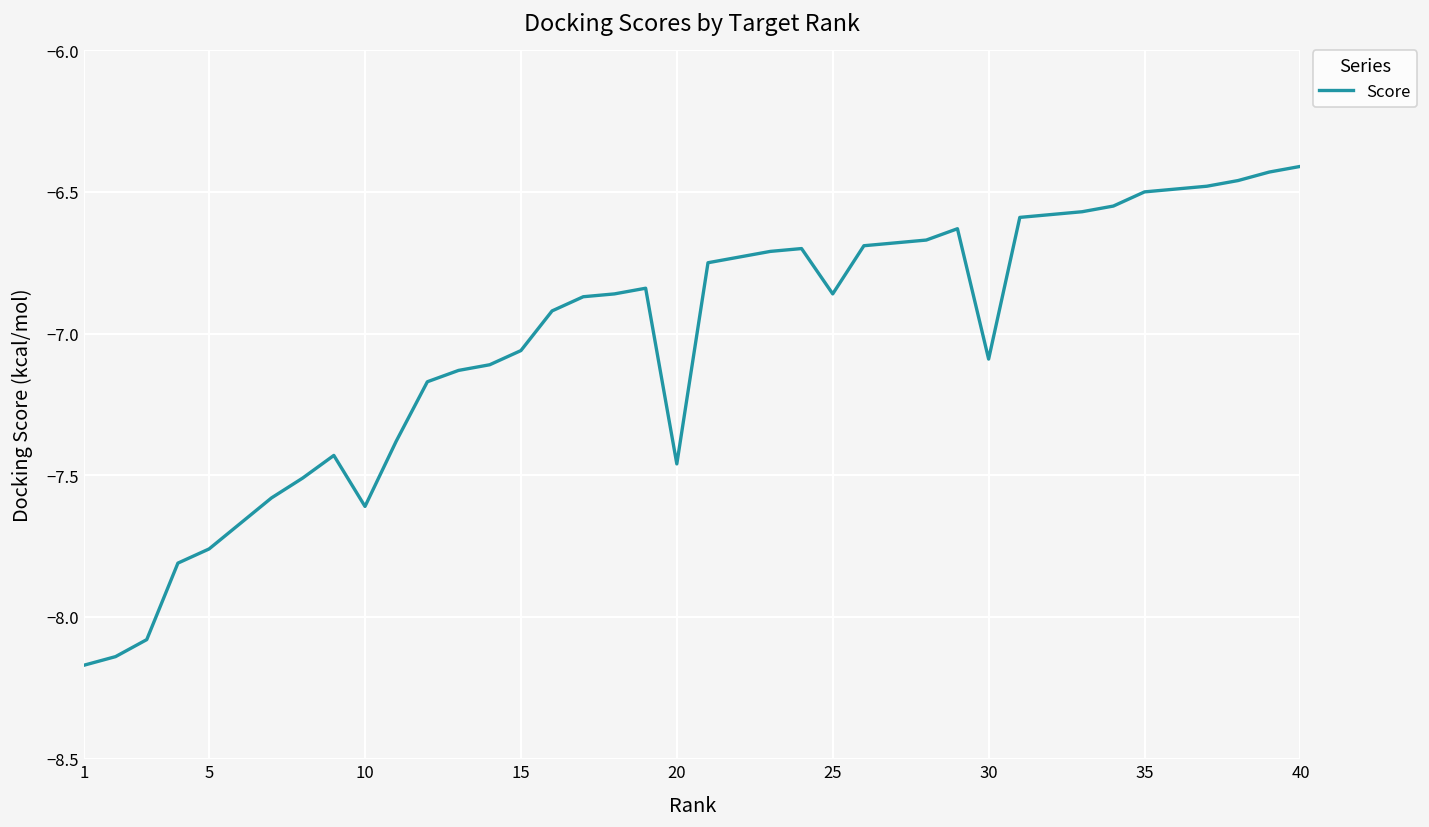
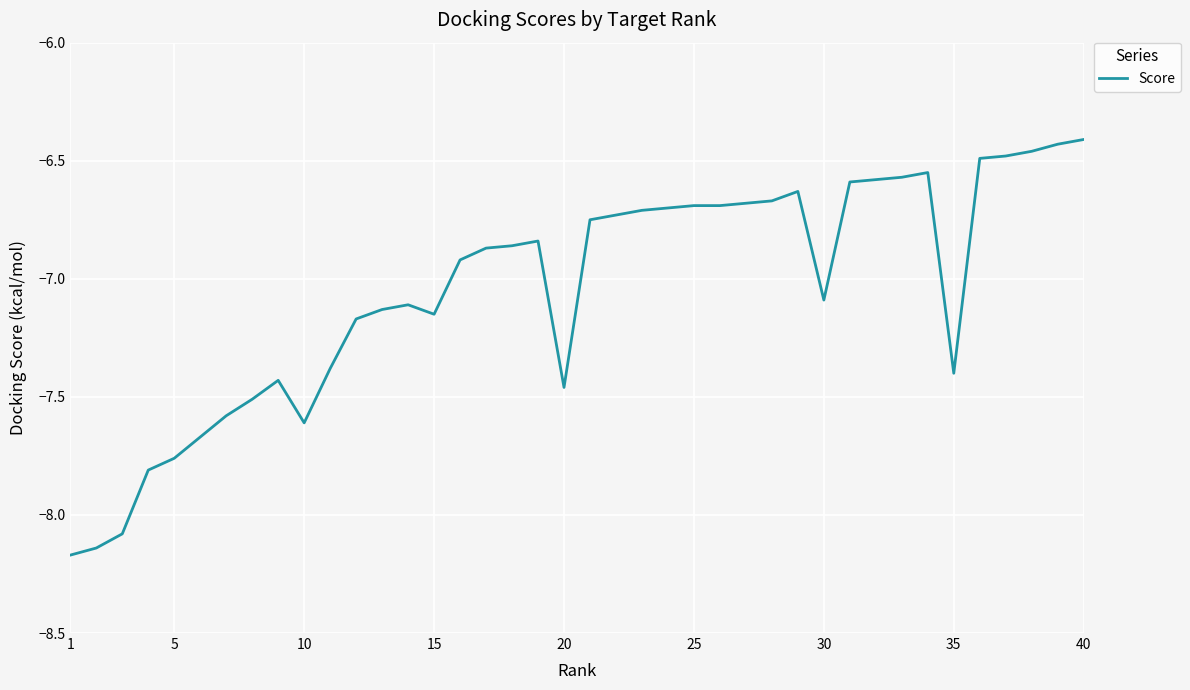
15: -7.06 -> -7.15
25: -6.86 -> -6.69
35: -6.5 -> -7.4
